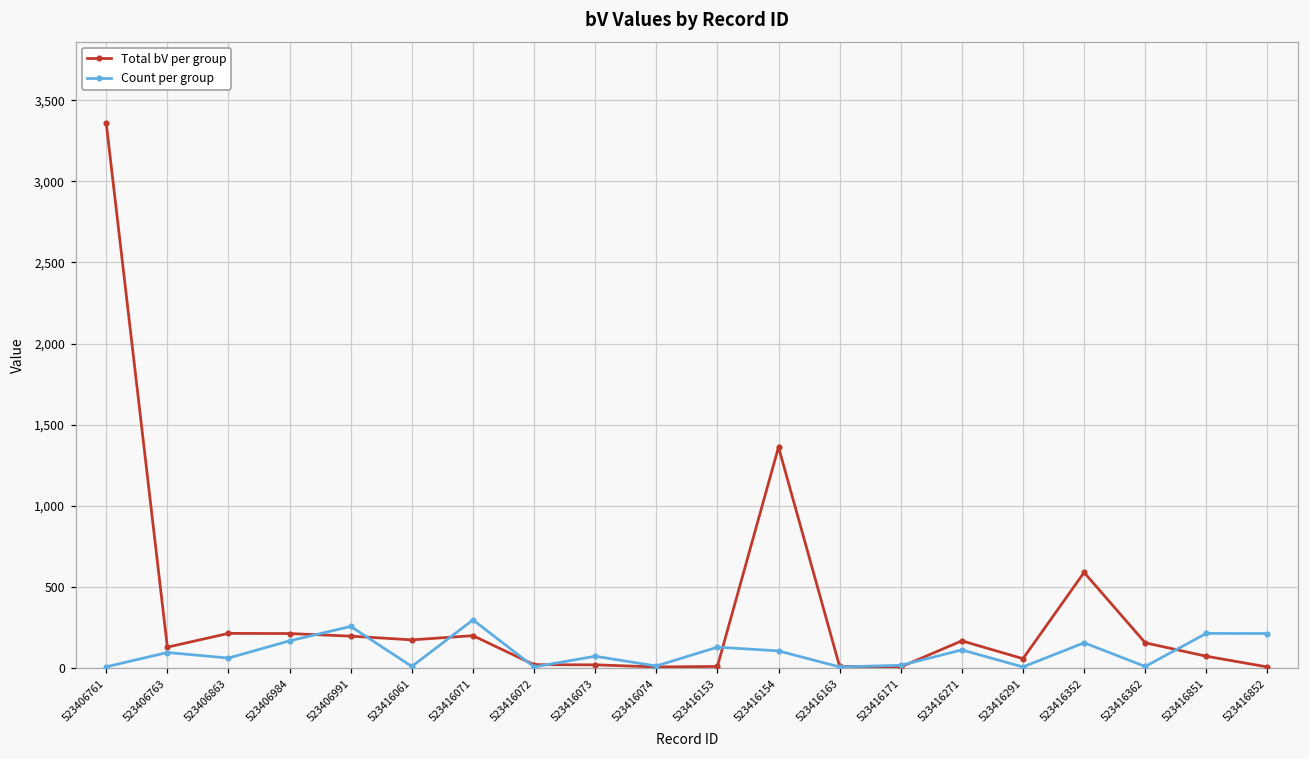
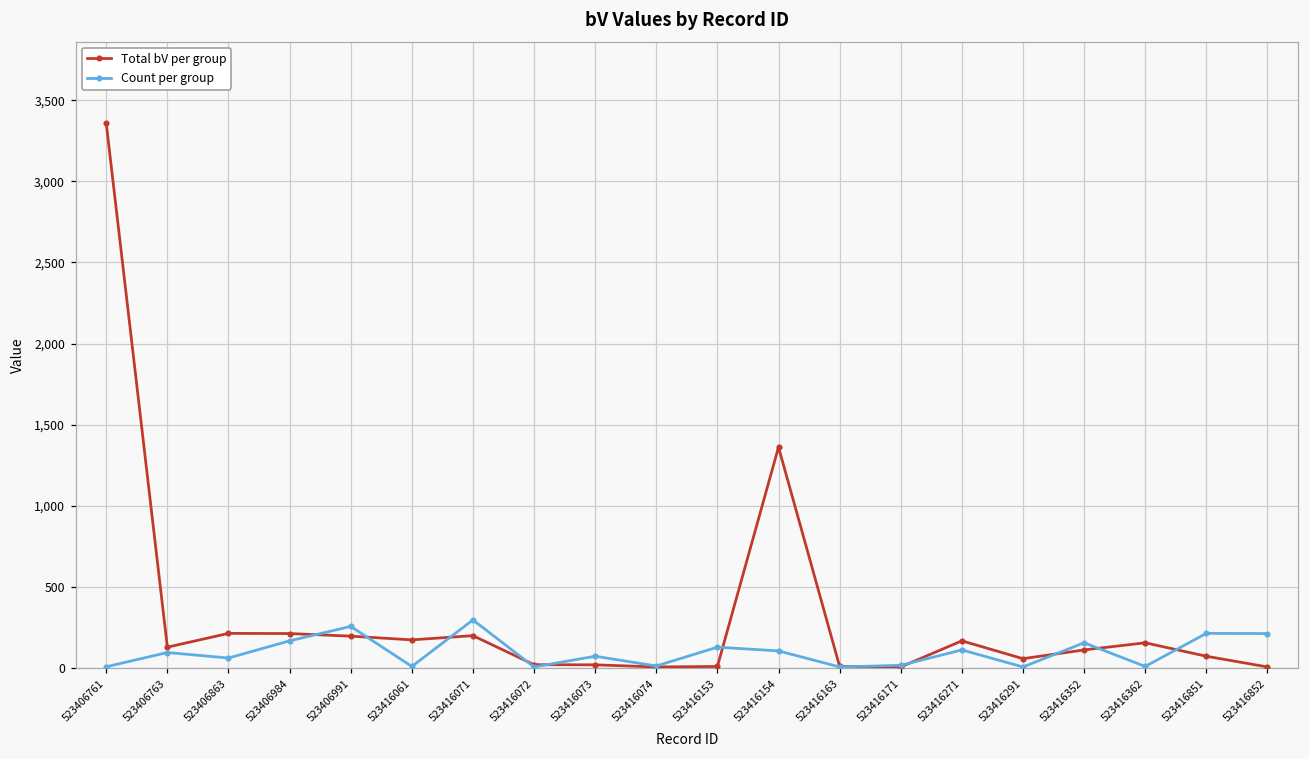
Total bV per group, 523416352: 590 -> 110
